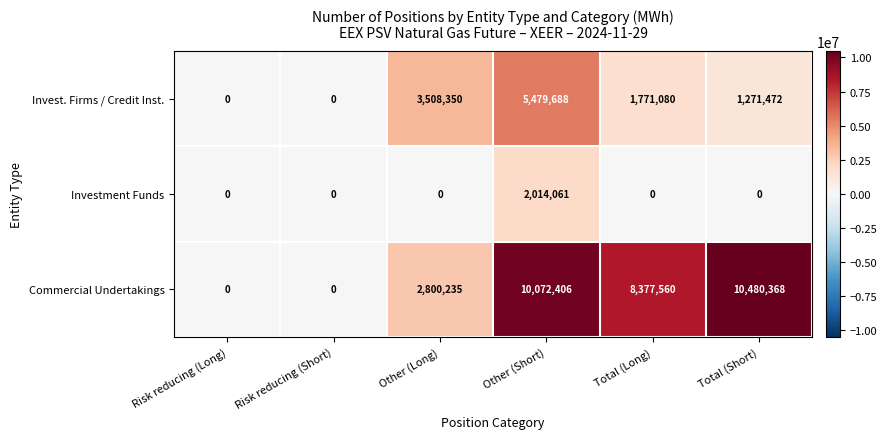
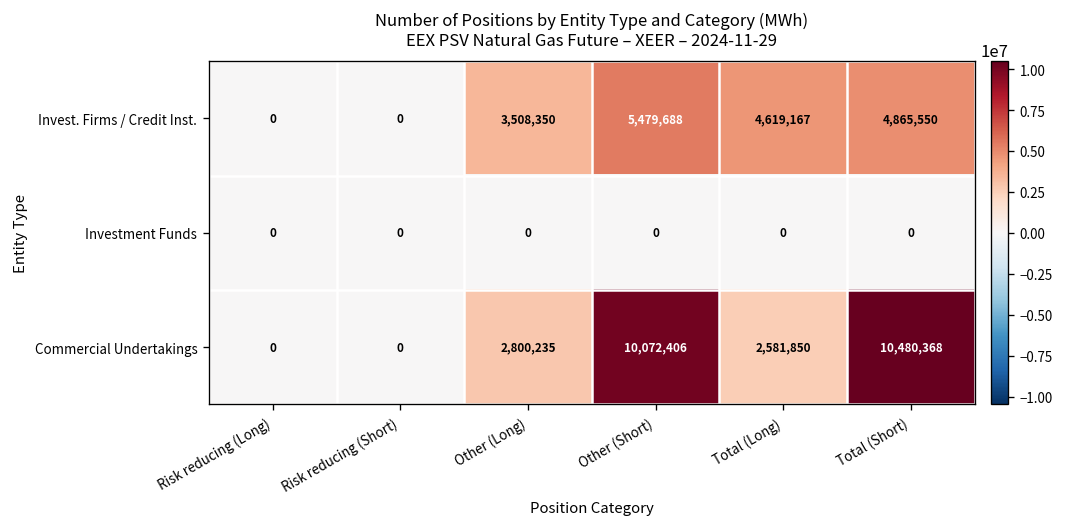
Invest. Firms / Credit Inst., Total (Long): 1,771,080 -> 4,619,167
Invest. Firms / Credit Inst., Total (Short): 1,271,472 -> 4,865,550
Investment Funds, Other (Short): 2,014,061 -> 0
Commercial Undertakings, Total (Long): 8,377,560 -> 2,581,850
